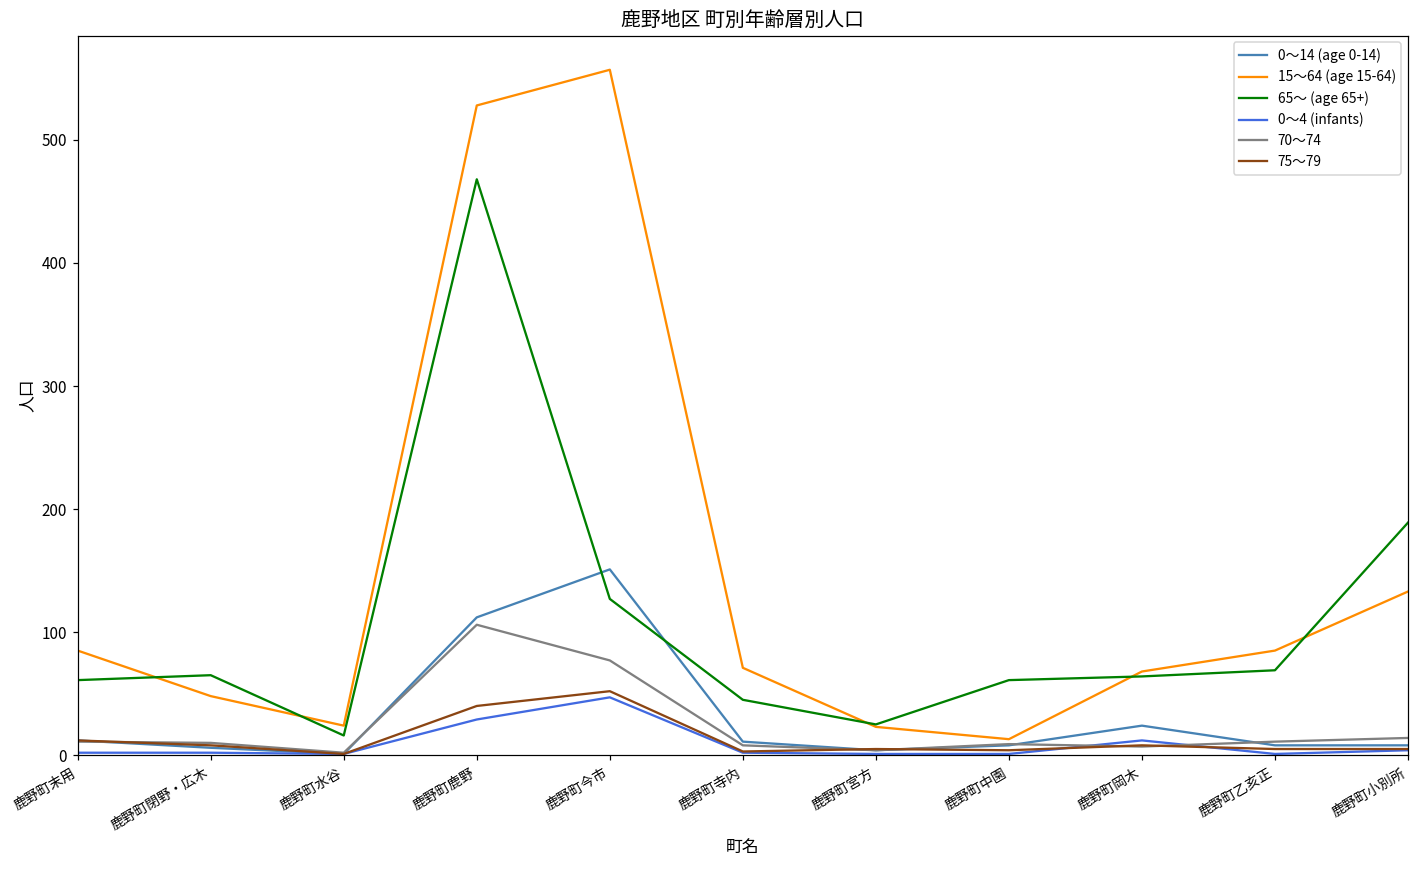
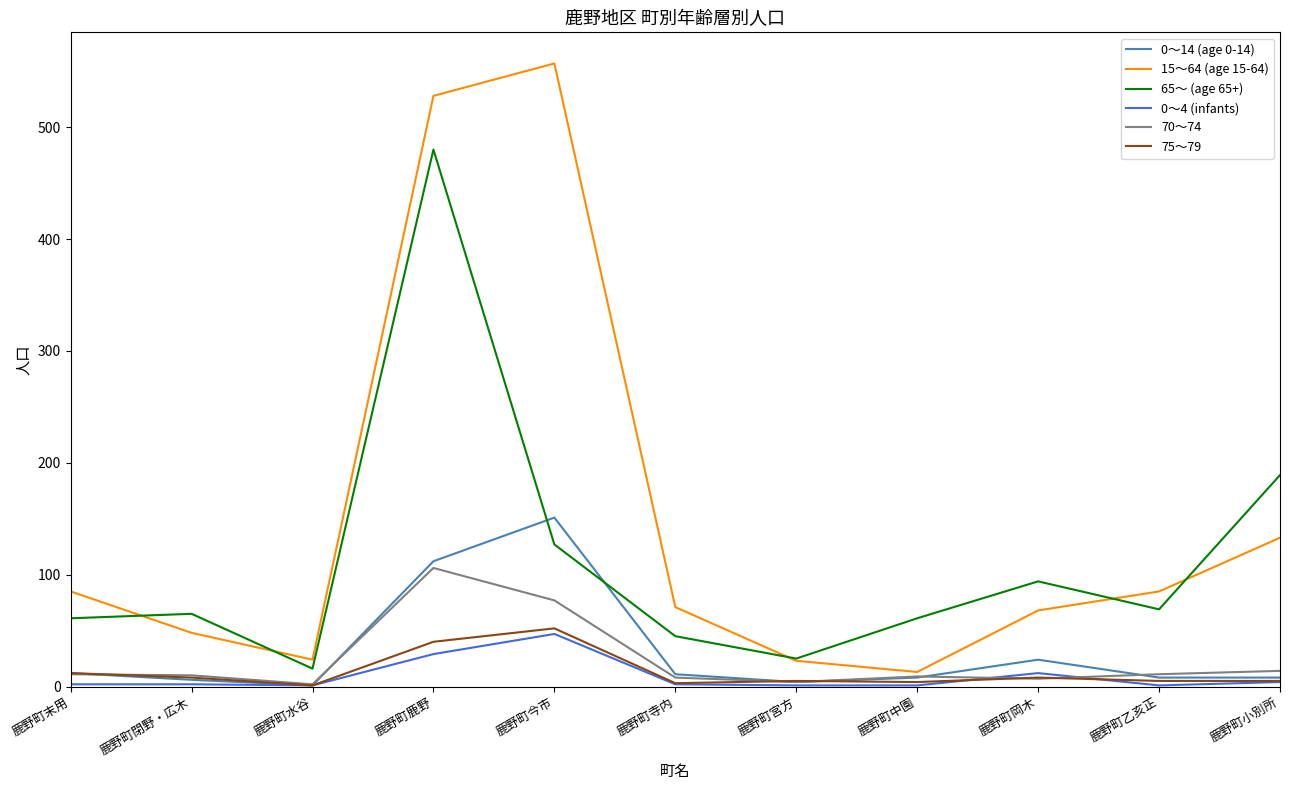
65～ (age 65+), 鹿野町鹿野: 468 -> 480
65～ (age 65+), 鹿野町岡木: 64 -> 94
